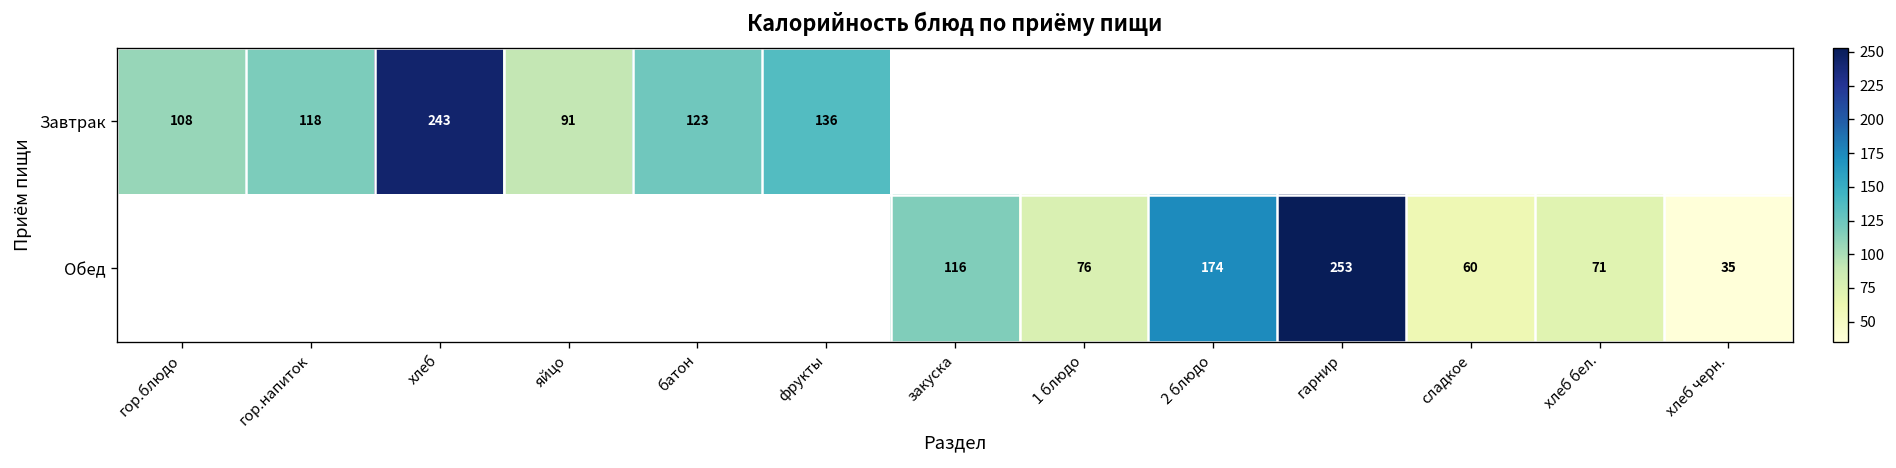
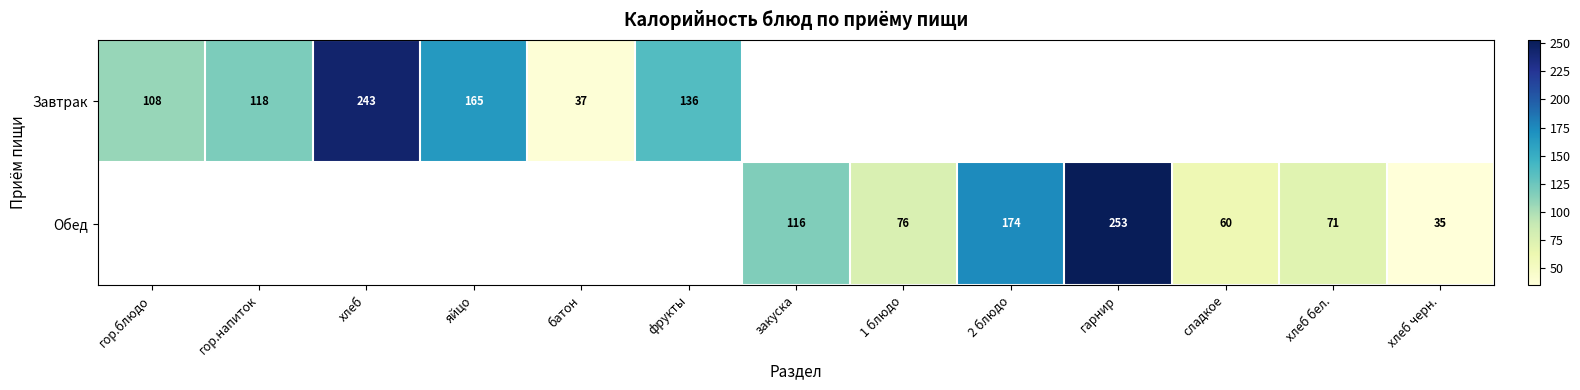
Завтрак, яйцо: 91 -> 165
Завтрак, батон: 123 -> 37
